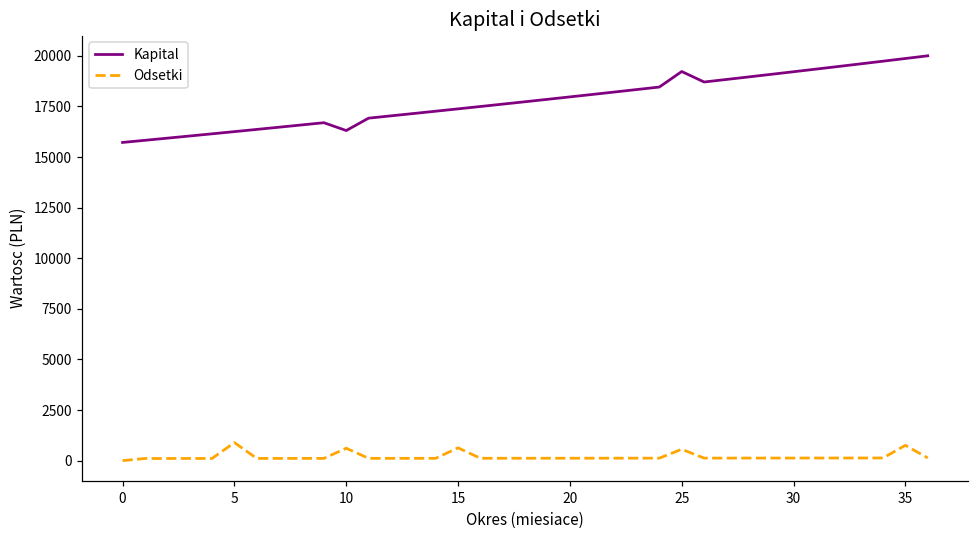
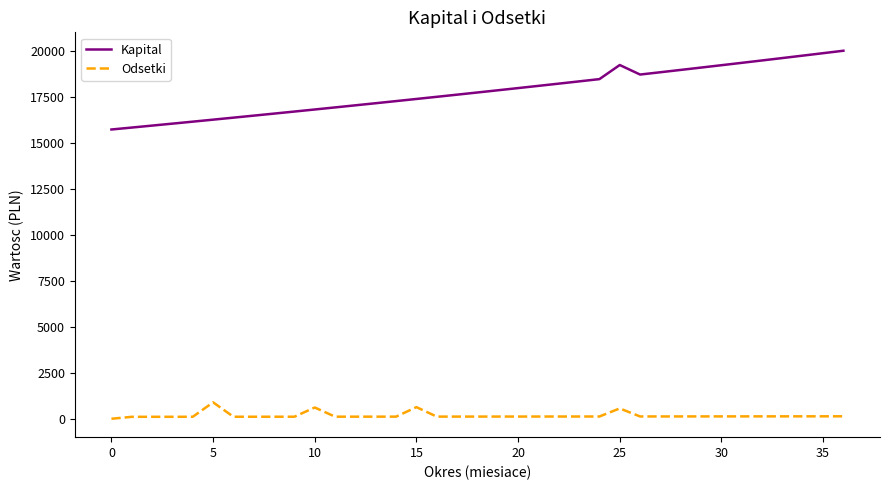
Kapital, 10: 16300 -> 16800
Odsetki, 35: 800 -> 100
